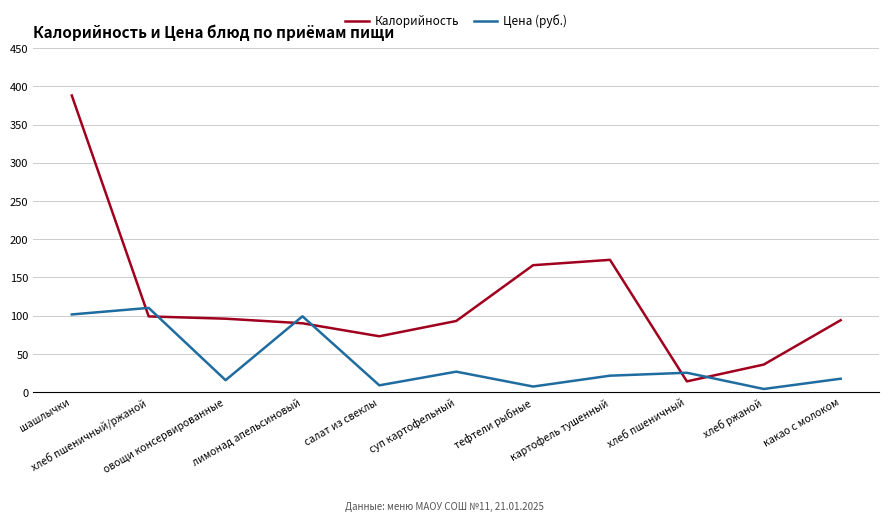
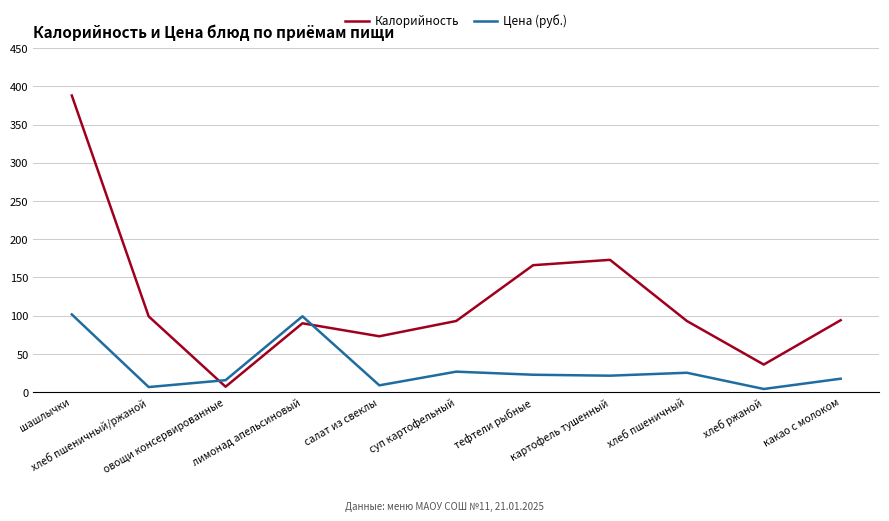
Цена (руб.), хлеб пшеничный/ржаной: 110 -> 10
Калорийность, овощи консервированные: 100 -> 10
Цена (руб.), тефтели рыбные: 10 -> 20
Калорийность, хлеб пшеничный: 10 -> 90
